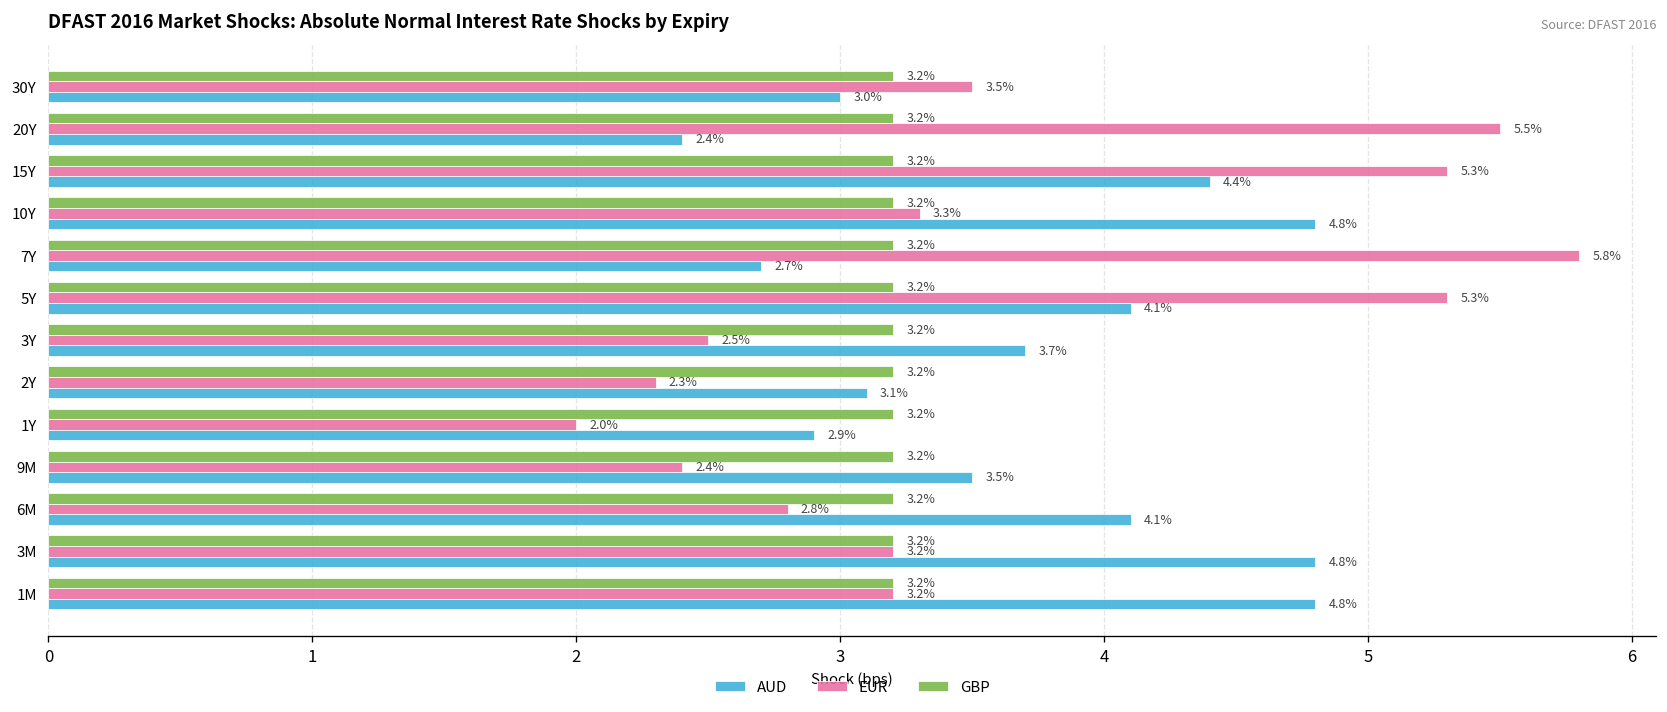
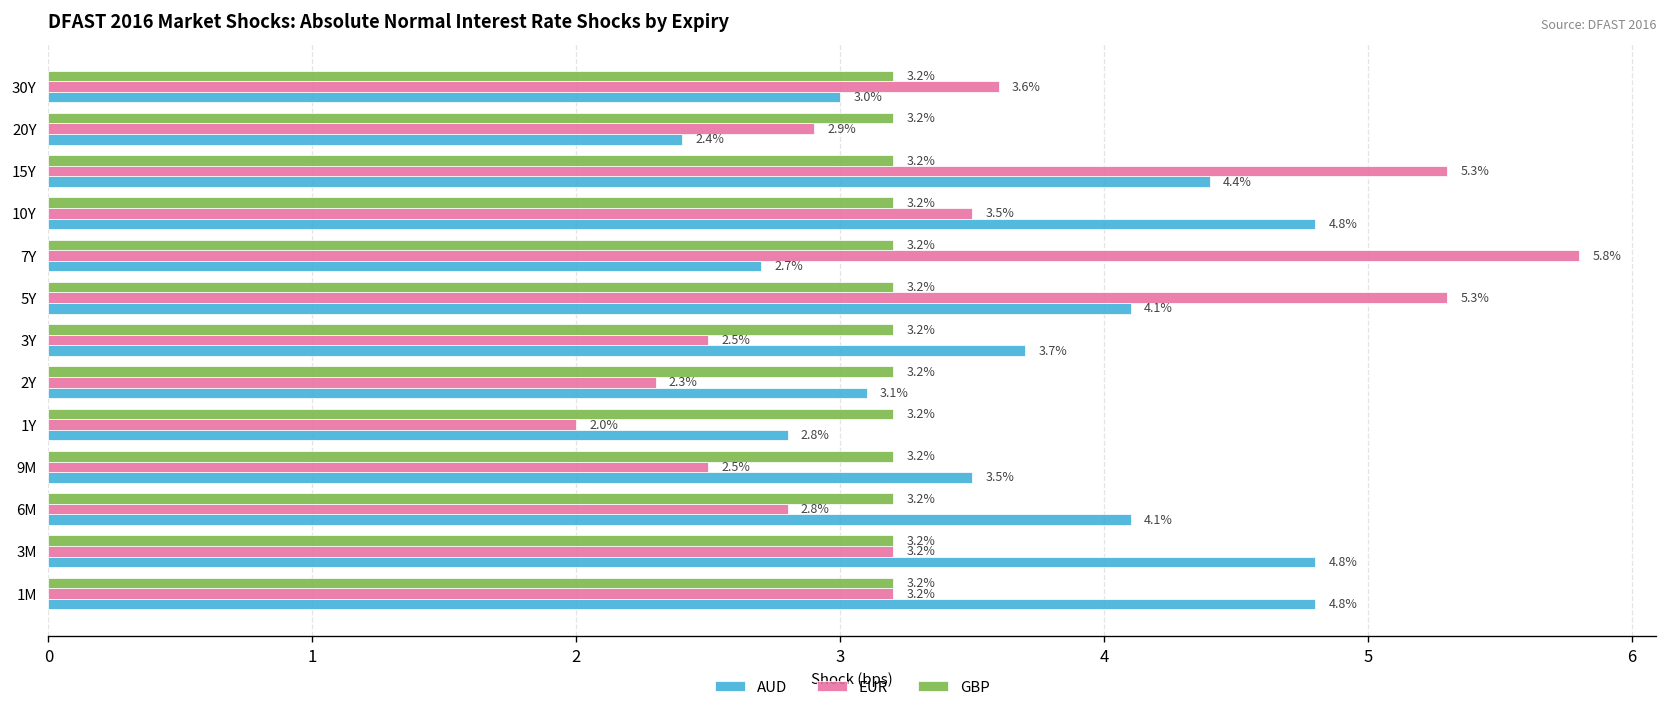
EUR, 30Y: 3.5% -> 3.6%
EUR, 20Y: 5.5% -> 2.9%
EUR, 10Y: 3.3% -> 3.5%
AUD, 1Y: 2.9% -> 2.8%
EUR, 9M: 2.4% -> 2.5%
